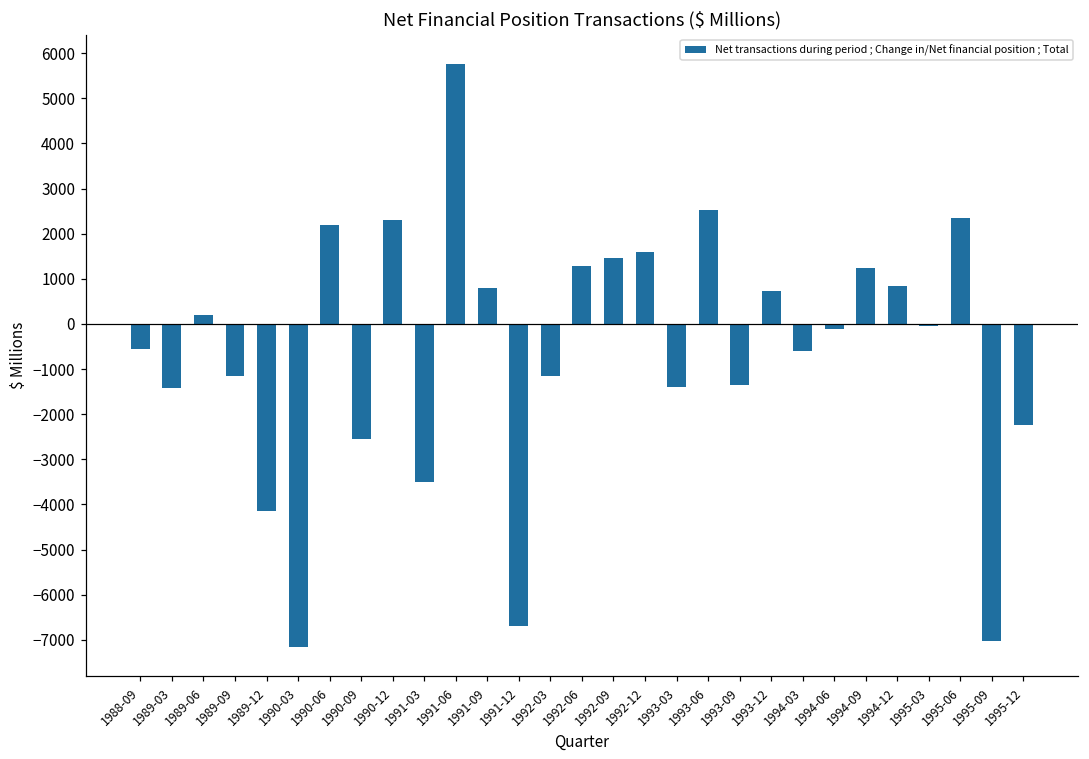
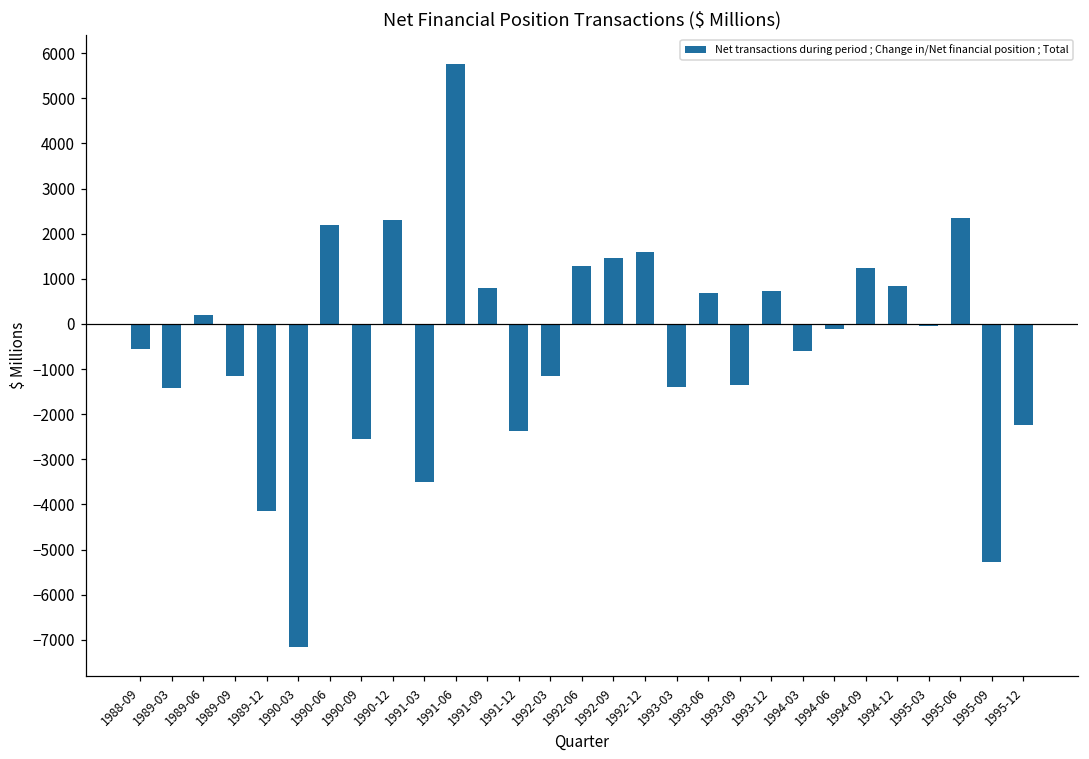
1991-12: -6700 -> -2400
1993-06: 2500 -> 700
1995-09: -7000 -> -5300
